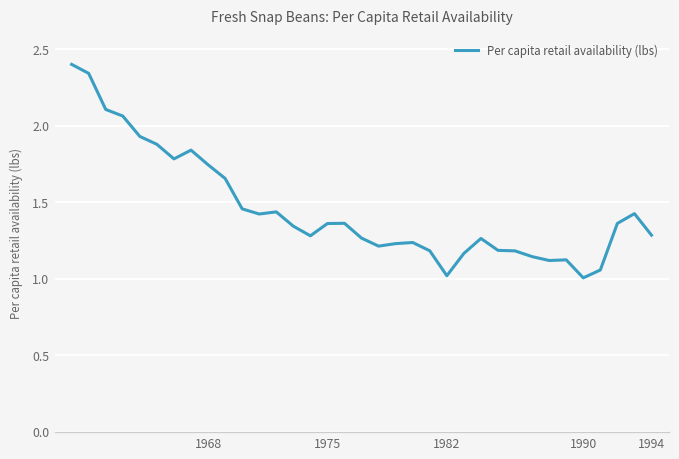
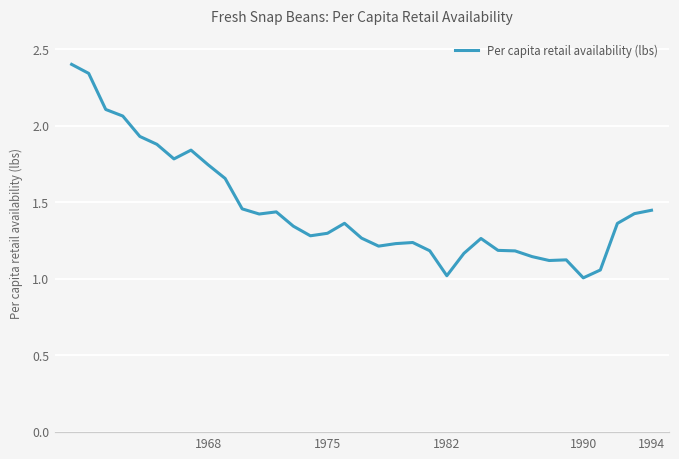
1975: 1.36 -> 1.30
1994: 1.28 -> 1.45
